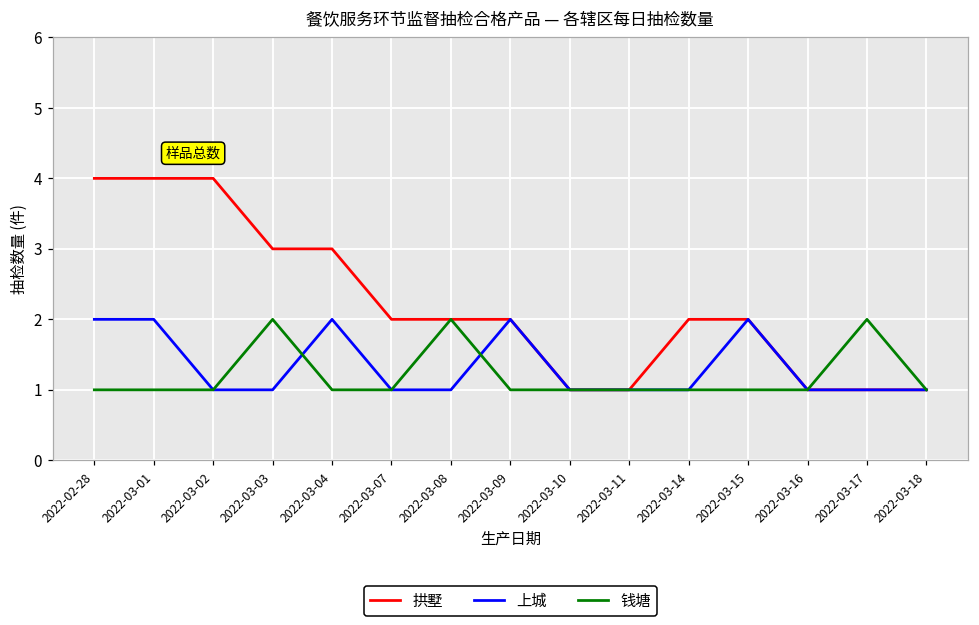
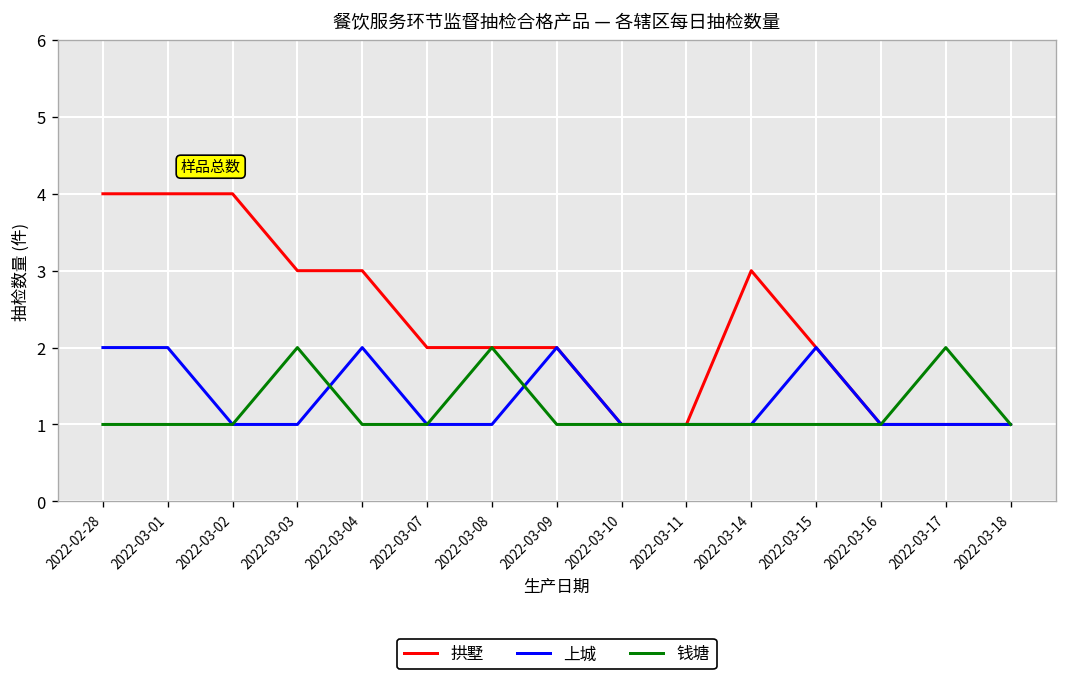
拱墅, 2022-03-14: 2 -> 3
